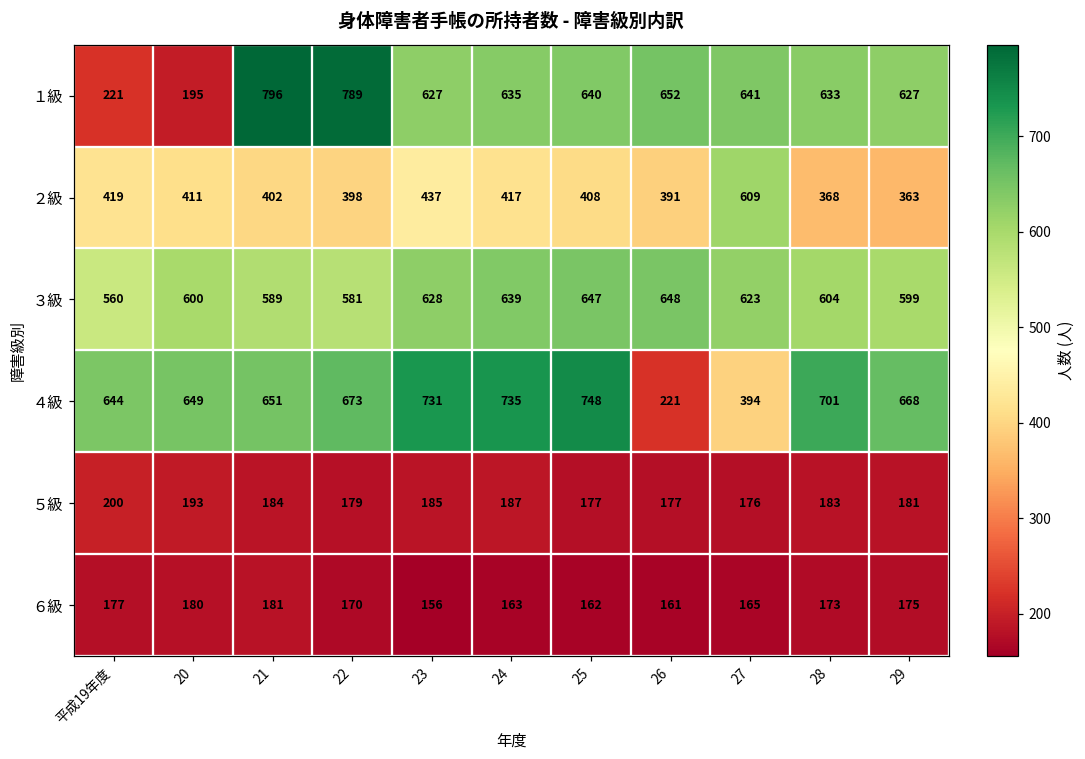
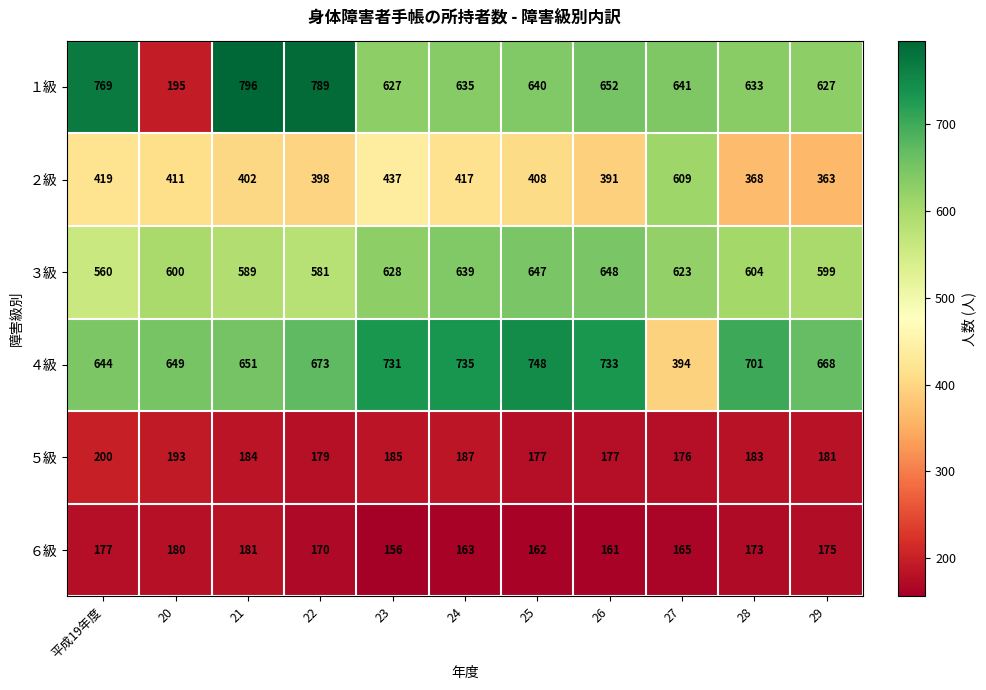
１級, 平成19年度: 221 -> 769
４級, 26: 221 -> 733
